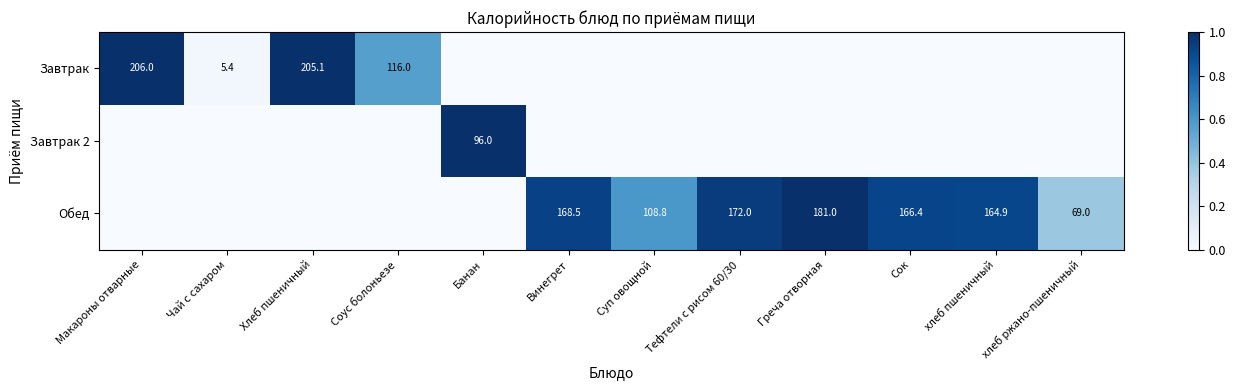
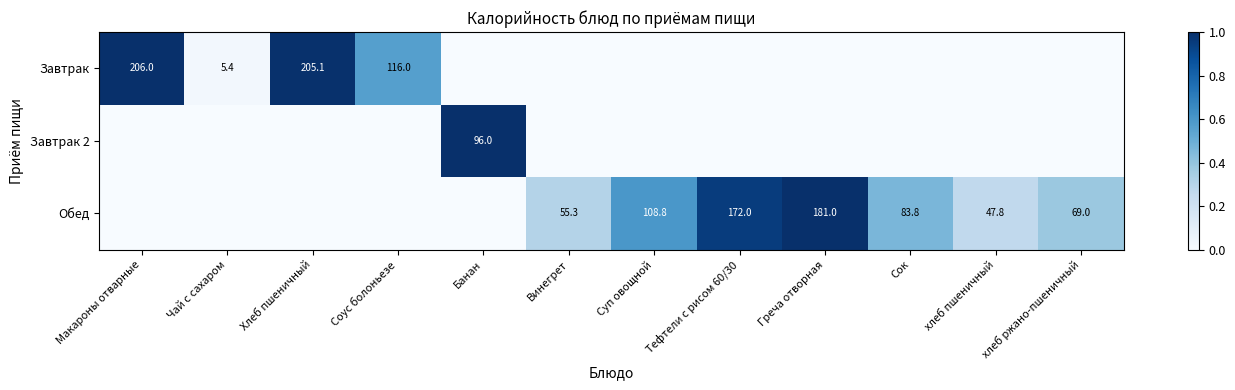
Обед, Винегрет: 168.5 -> 55.3
Обед, Сок: 166.4 -> 83.8
Обед, хлеб пшеничный: 164.9 -> 47.8
